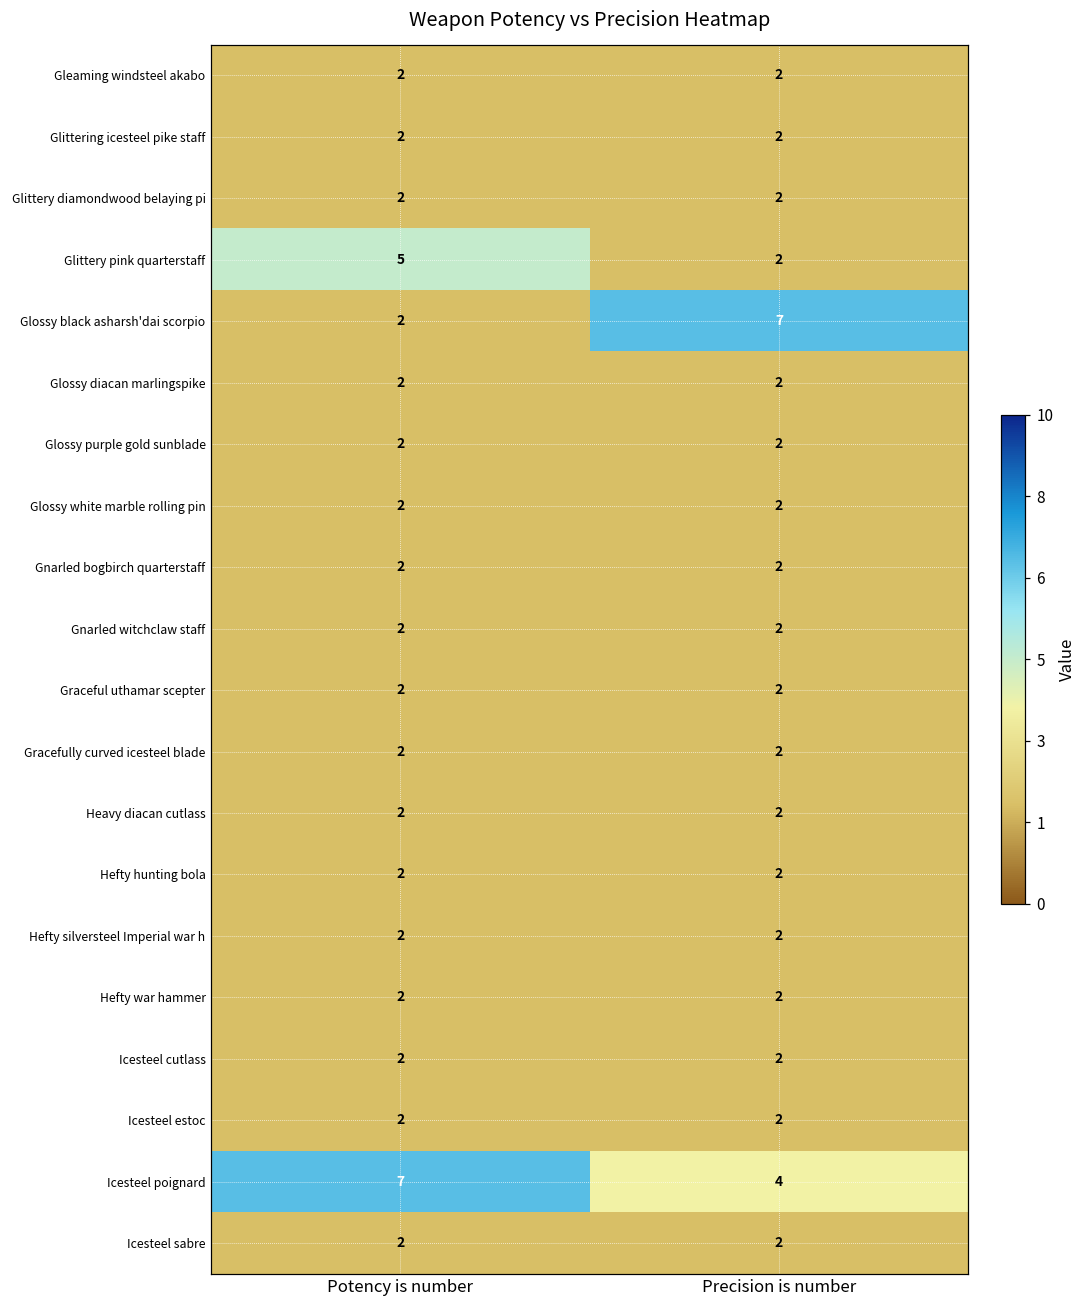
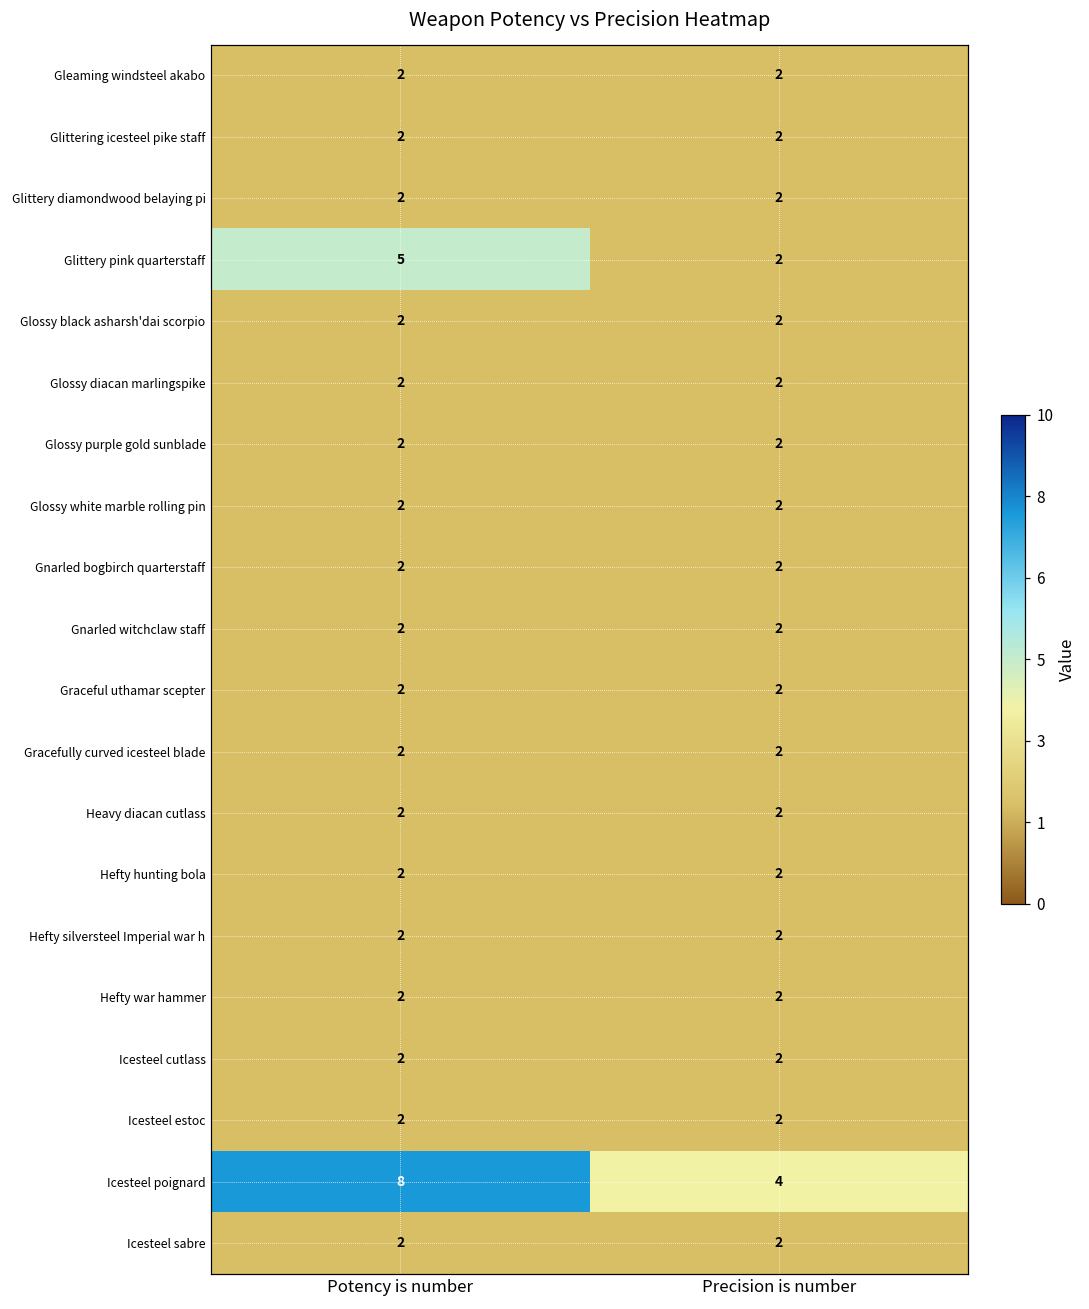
Glossy black asharsh'dai scorpio, Precision is number: 7 -> 2
Icesteel poignard, Potency is number: 7 -> 8
